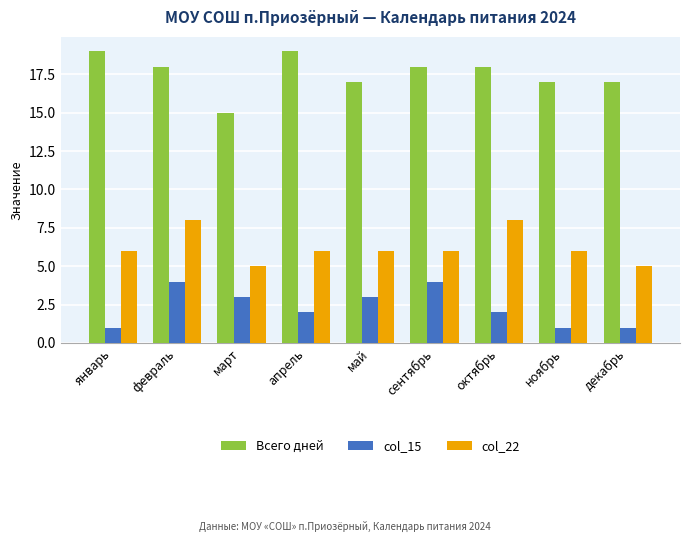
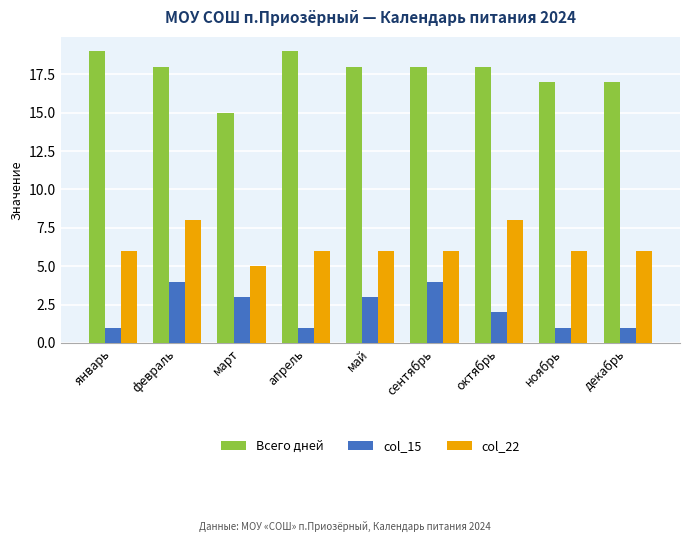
col_15, апрель: 2 -> 1
Всего дней, май: 17 -> 18
col_22, декабрь: 5 -> 6
